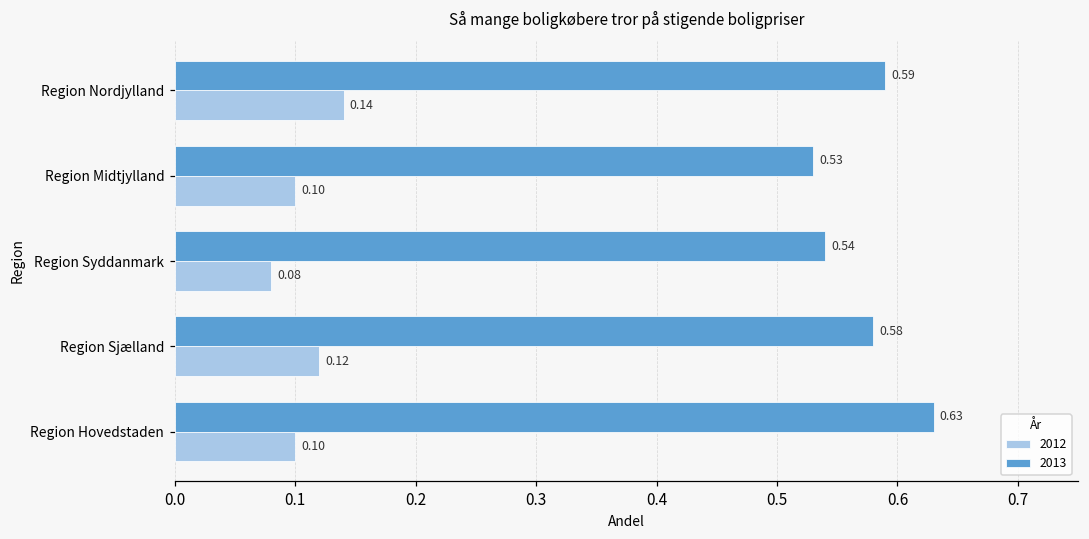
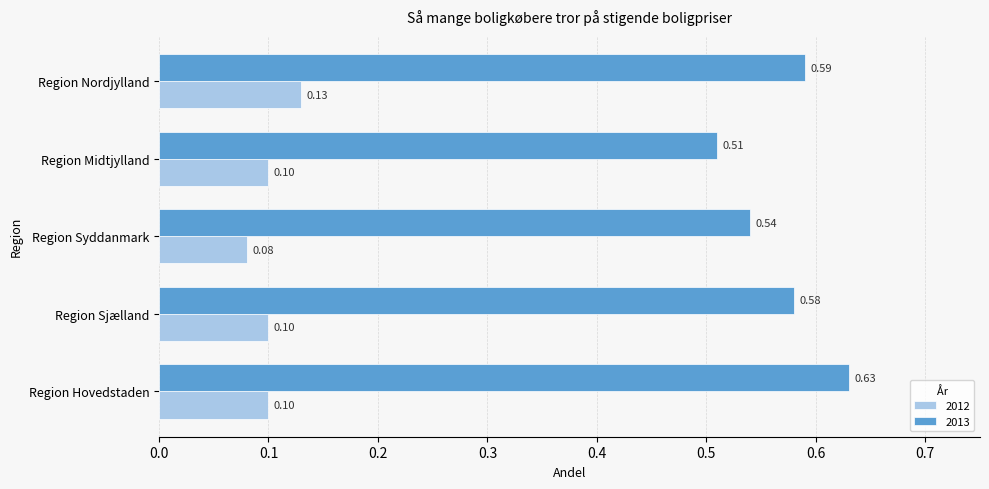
2012, Region Nordjylland: 0.14 -> 0.13
2013, Region Midtjylland: 0.53 -> 0.51
2012, Region Sjælland: 0.12 -> 0.10
